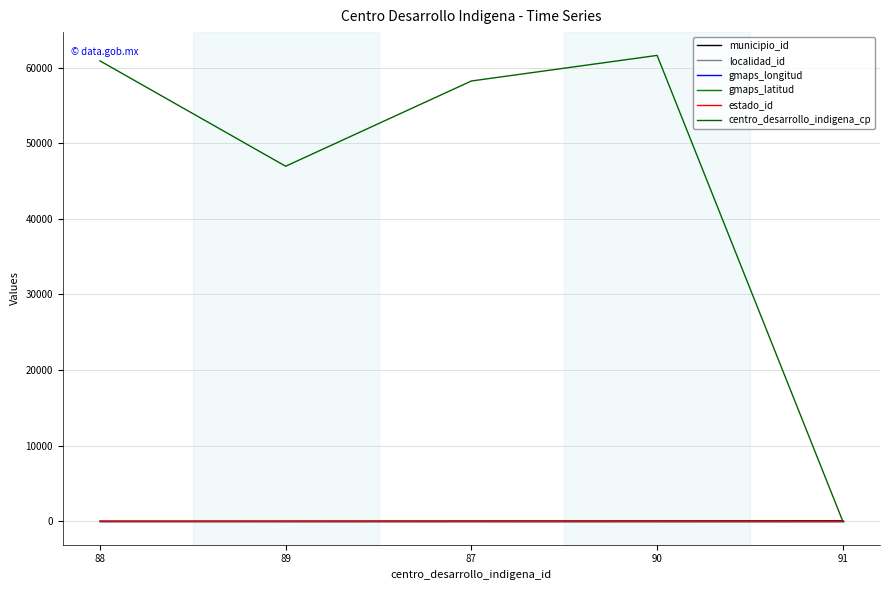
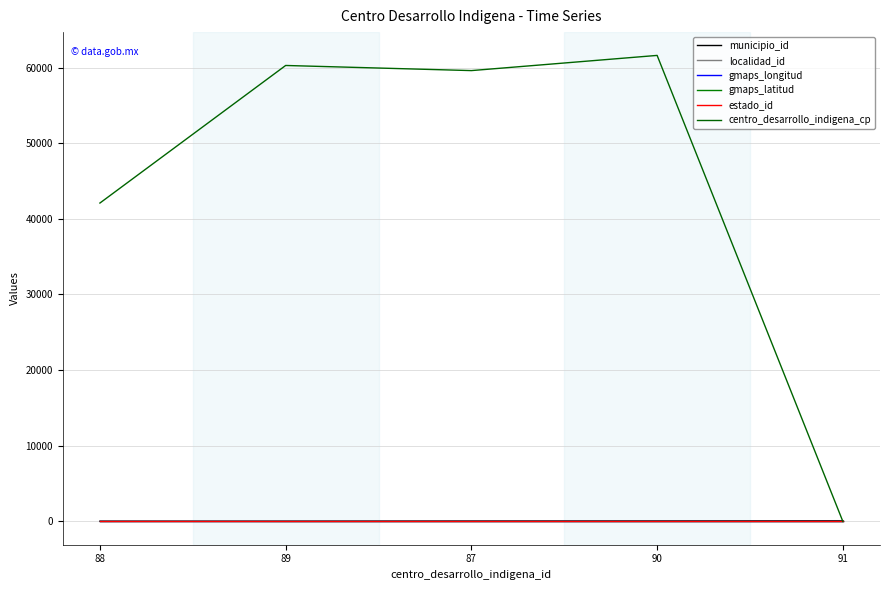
centro_desarrollo_indigena_cp, 88: 61000 -> 42000
centro_desarrollo_indigena_cp, 89: 47000 -> 60000
centro_desarrollo_indigena_cp, 87: 58000 -> 60000
